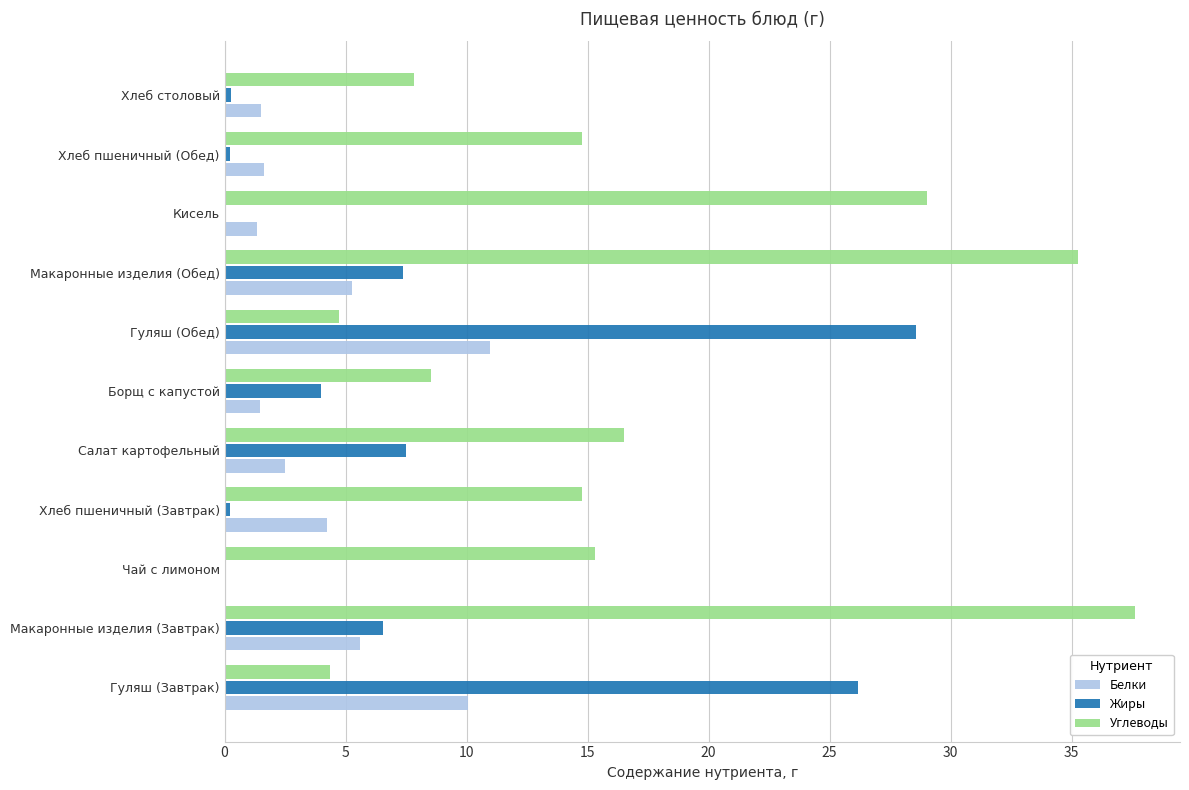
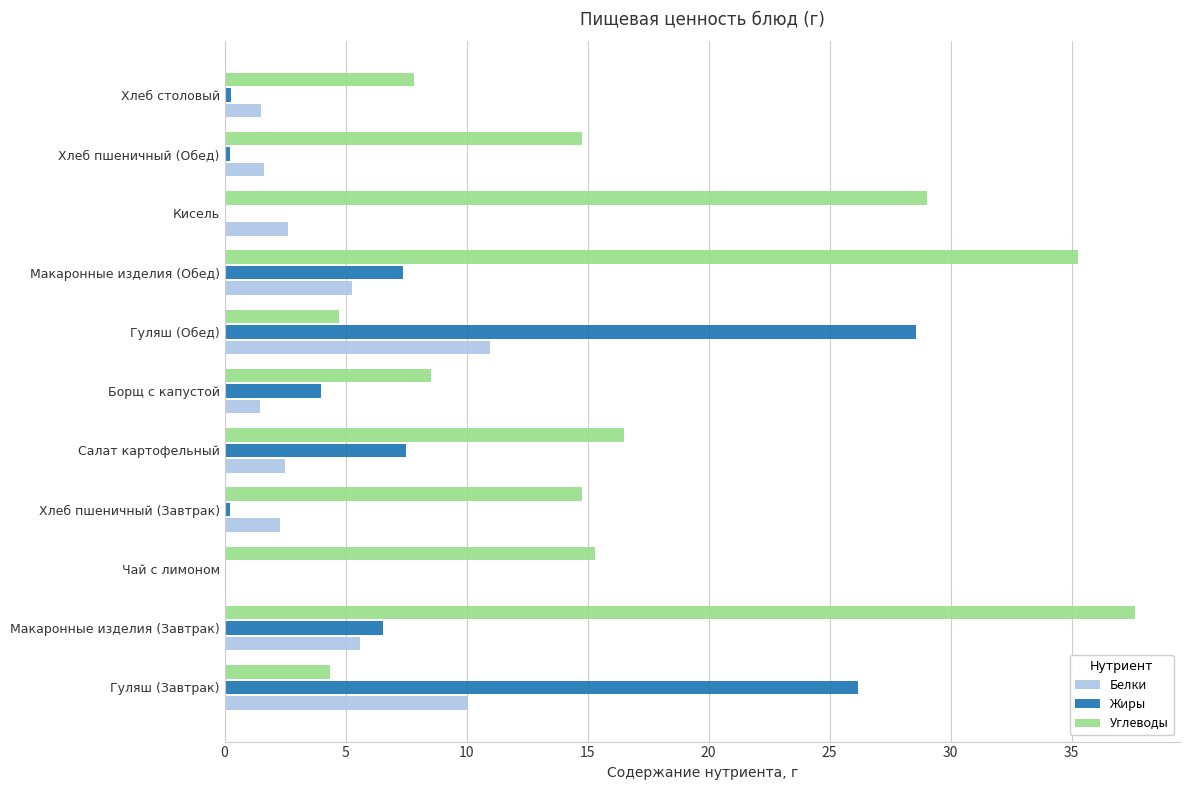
Белки, Кисель: 1.4 -> 2.6
Белки, Хлеб пшеничный (Завтрак): 4.2 -> 2.3
